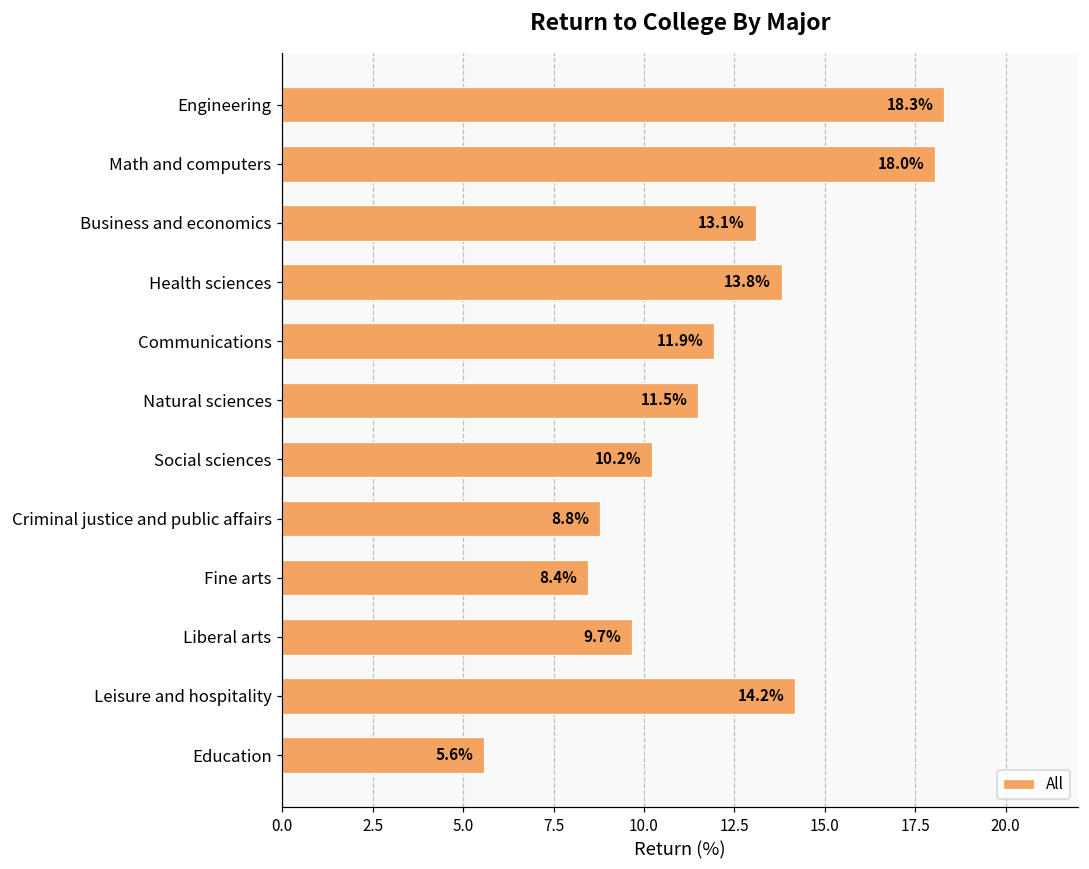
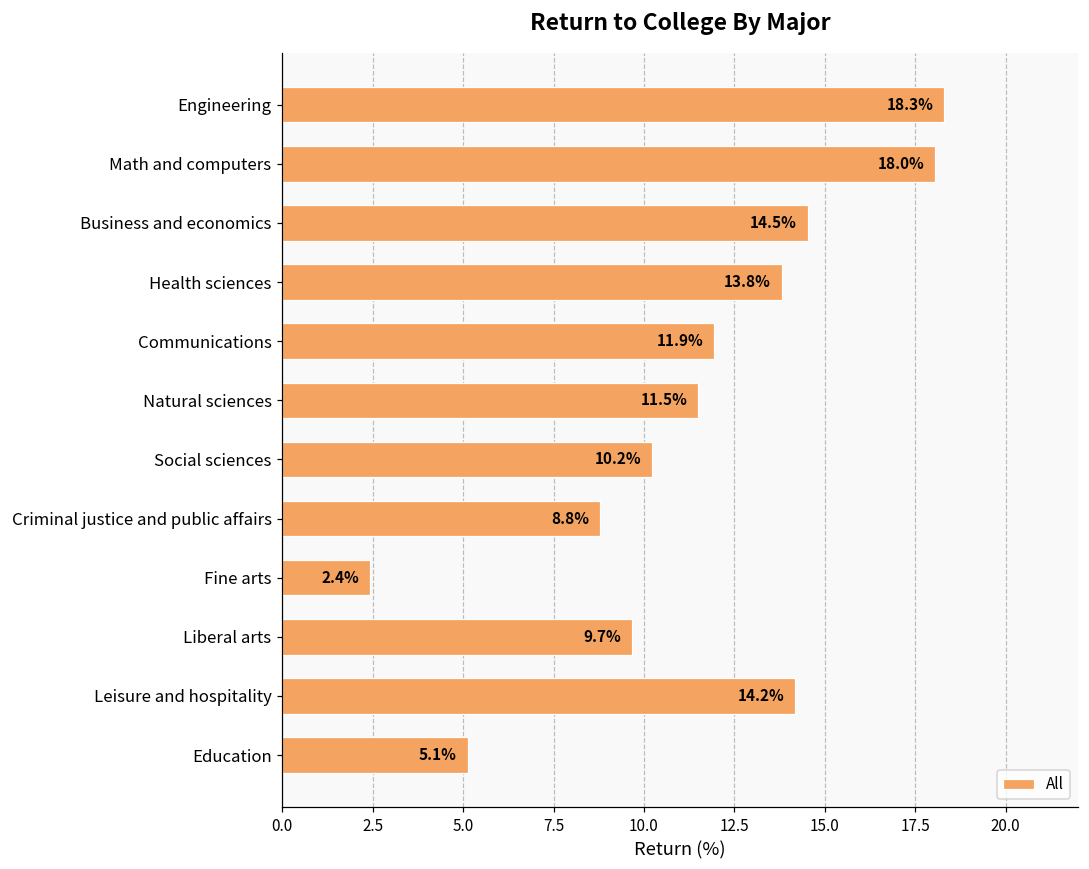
Business and economics: 13.1% -> 14.5%
Fine arts: 8.4% -> 2.4%
Education: 5.6% -> 5.1%
